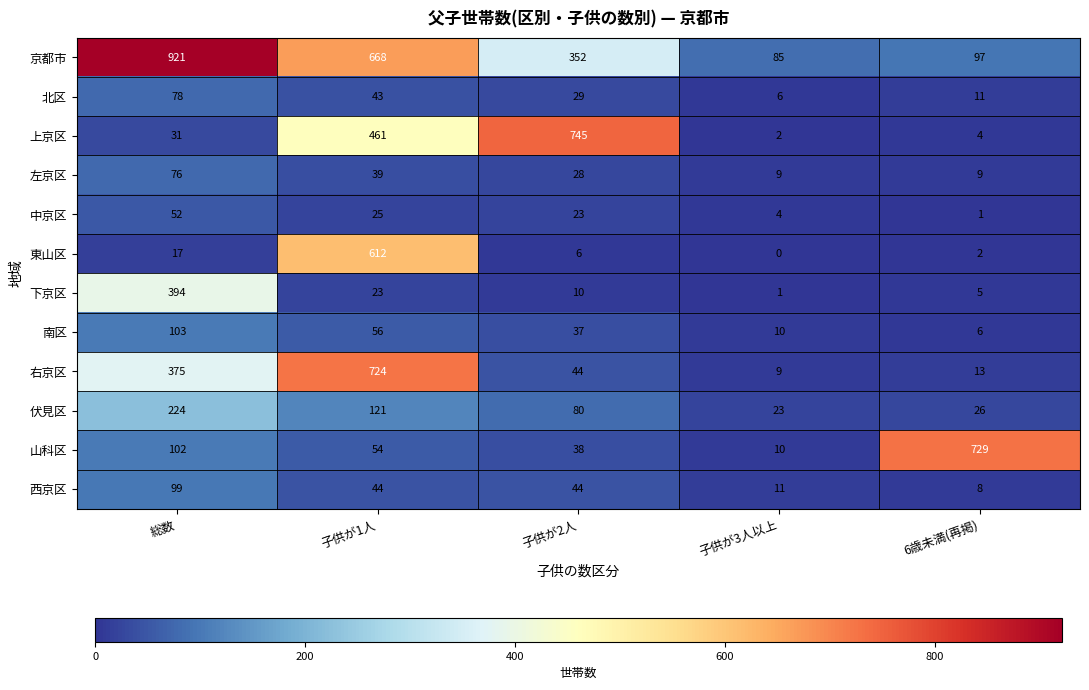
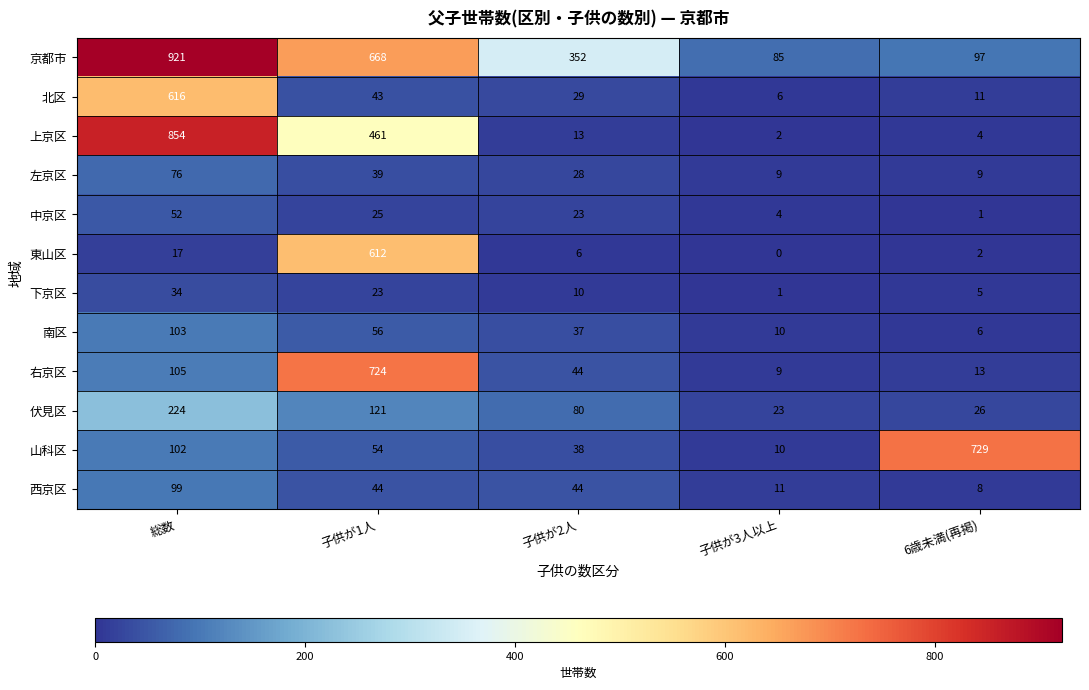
北区, 総数: 78 -> 616
上京区, 総数: 31 -> 854
上京区, 子供が2人: 745 -> 13
下京区, 総数: 394 -> 34
右京区, 総数: 375 -> 105
